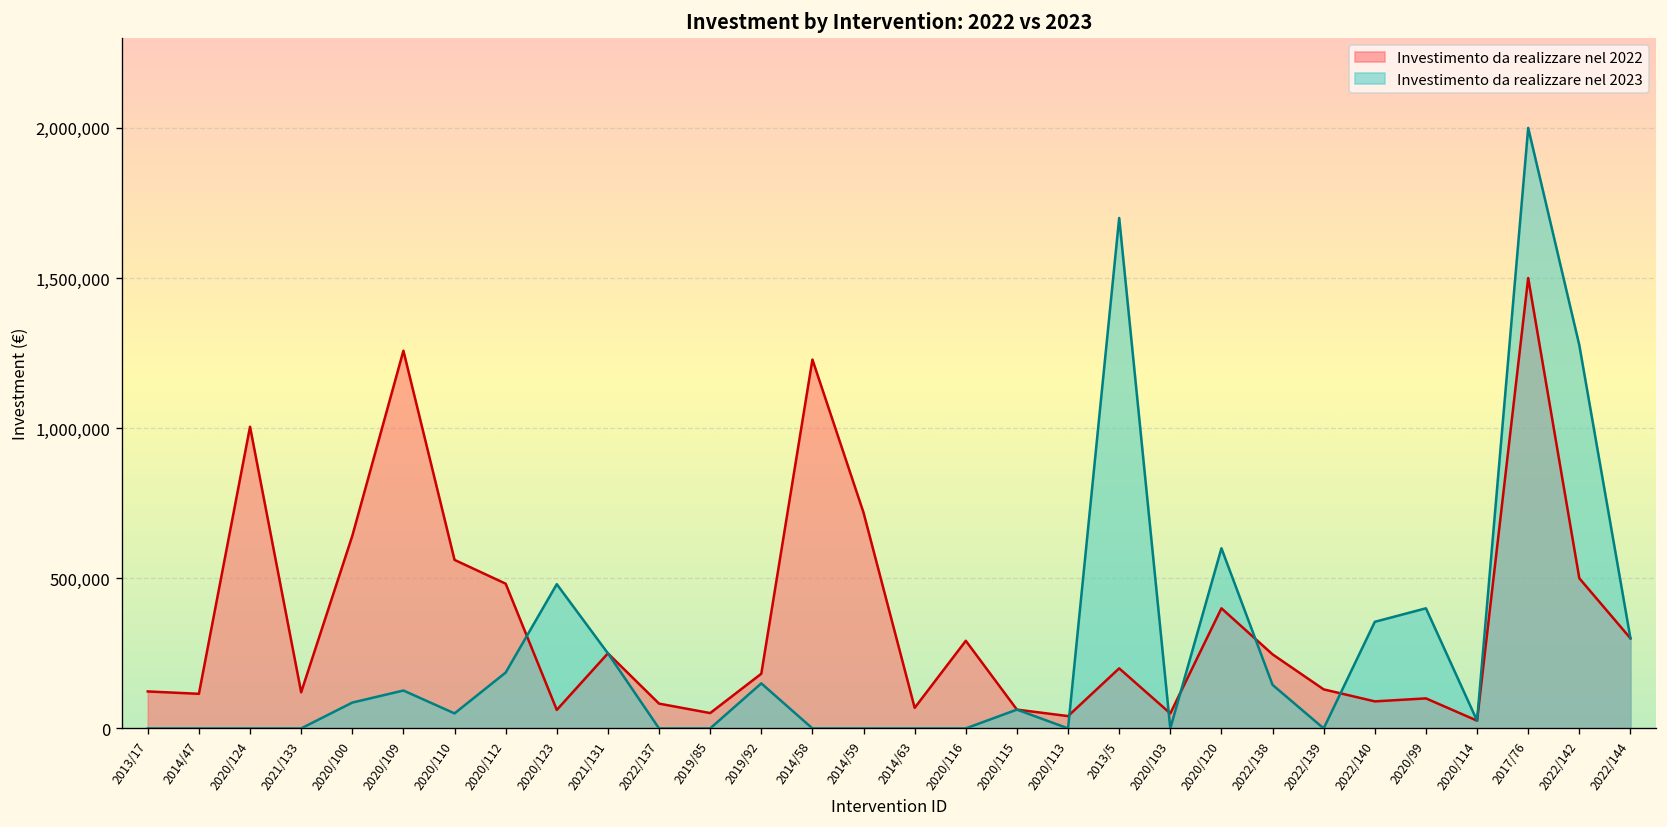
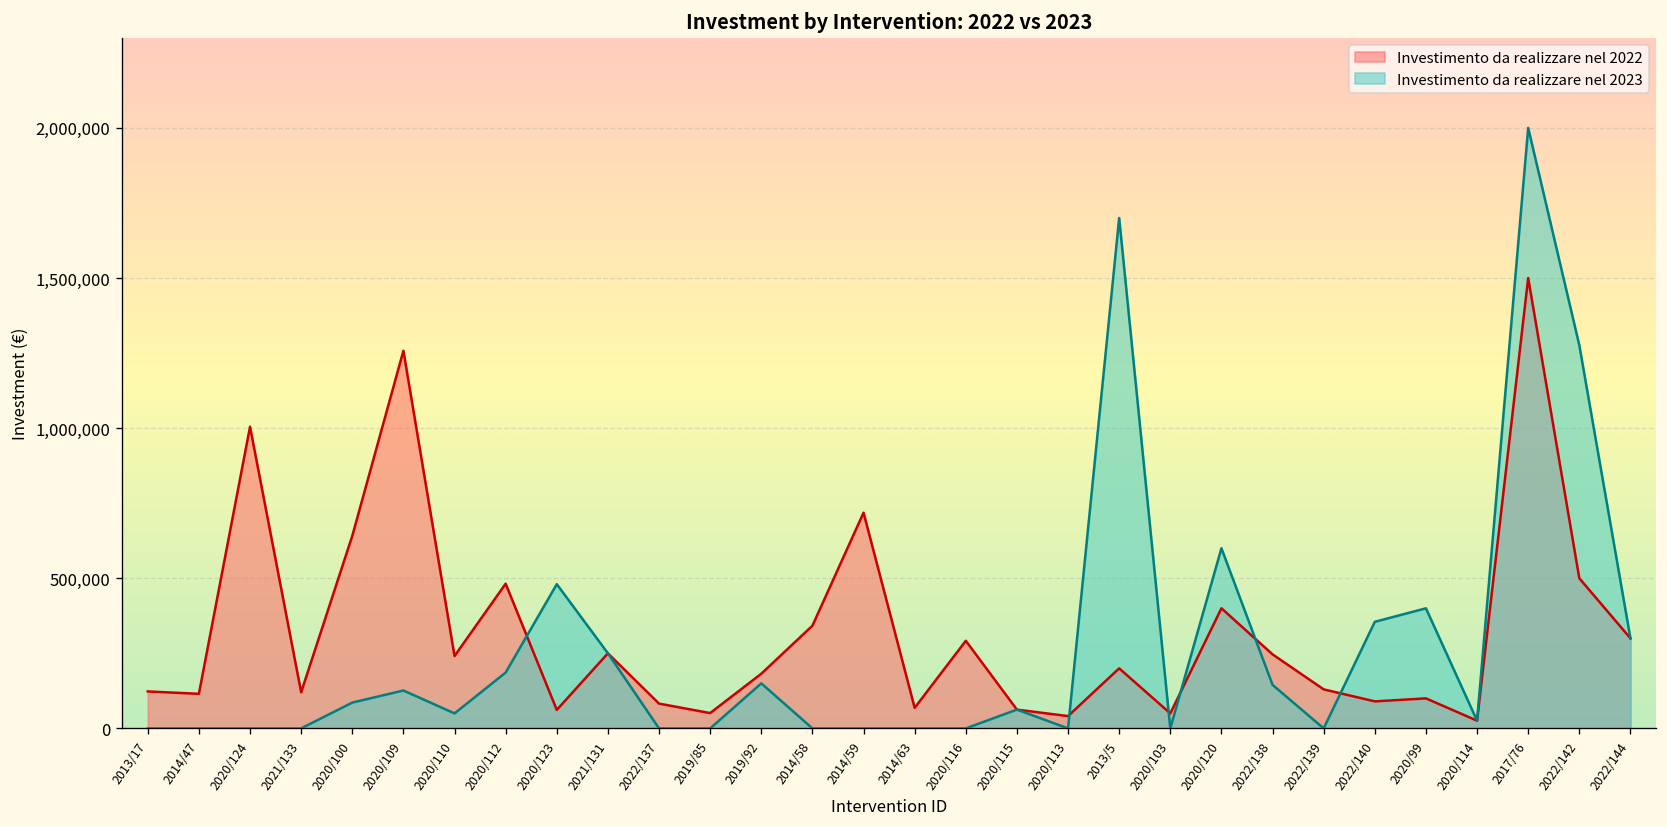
Investimento da realizzare nel 2022, 2020/110: 560,000 -> 240,000
Investimento da realizzare nel 2022, 2014/58: 1,230,000 -> 340,000
